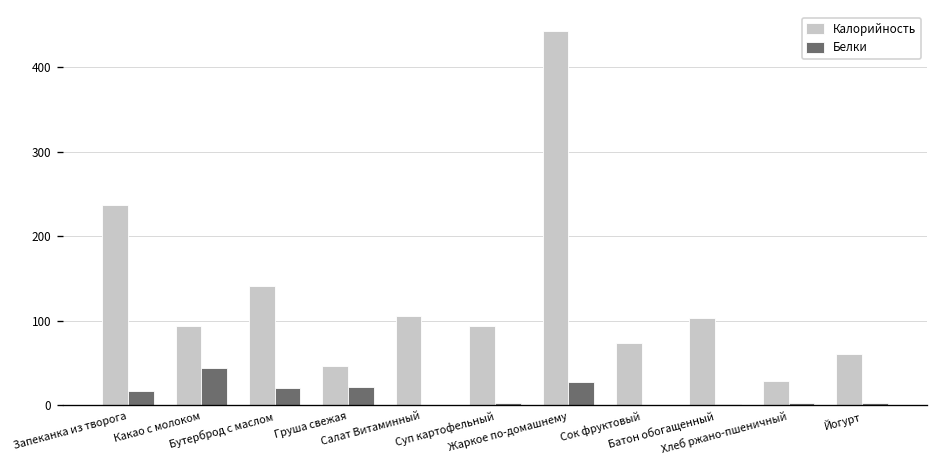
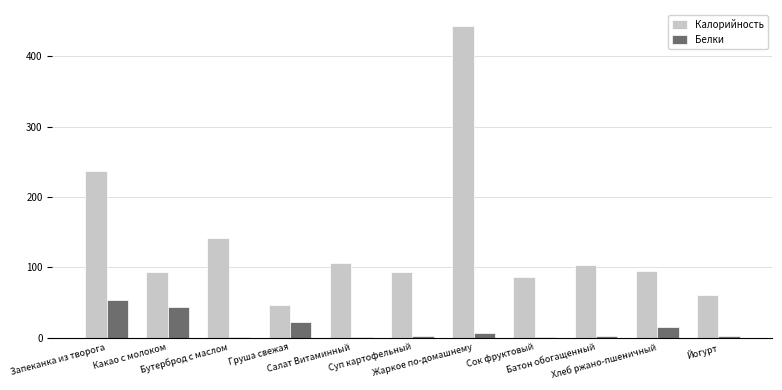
Белки, Запеканка из творога: 20 -> 50
Белки, Бутерброд с маслом: 20 -> 0
Белки, Жаркое по-домашнему: 30 -> 10
Калорийность, Сок фруктовый: 70 -> 90
Калорийность, Хлеб ржано-пшеничный: 30 -> 100
Белки, Хлеб ржано-пшеничный: 0 -> 20
